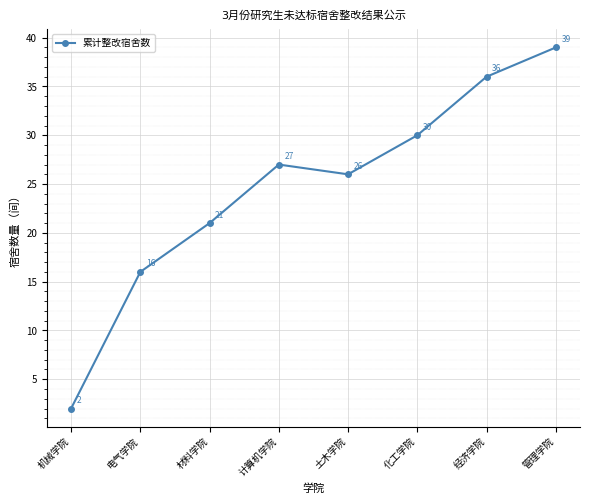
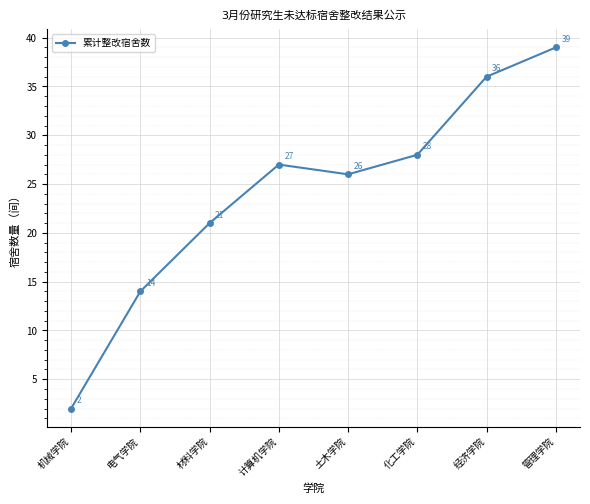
电气学院: 16 -> 14
化工学院: 30 -> 28
